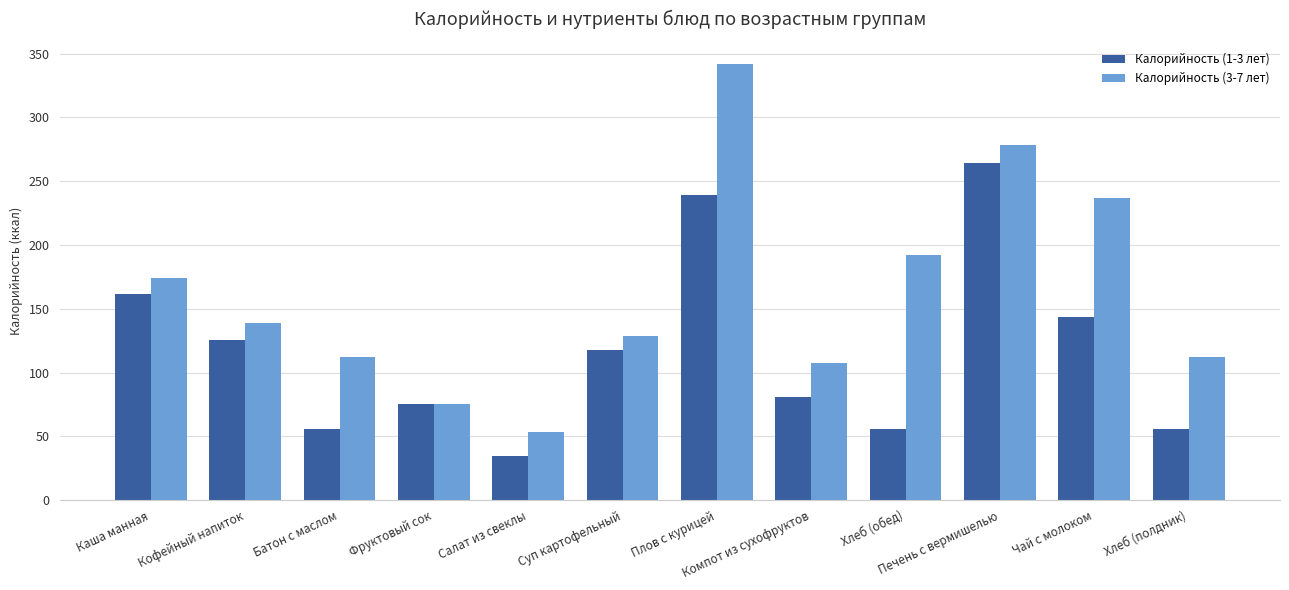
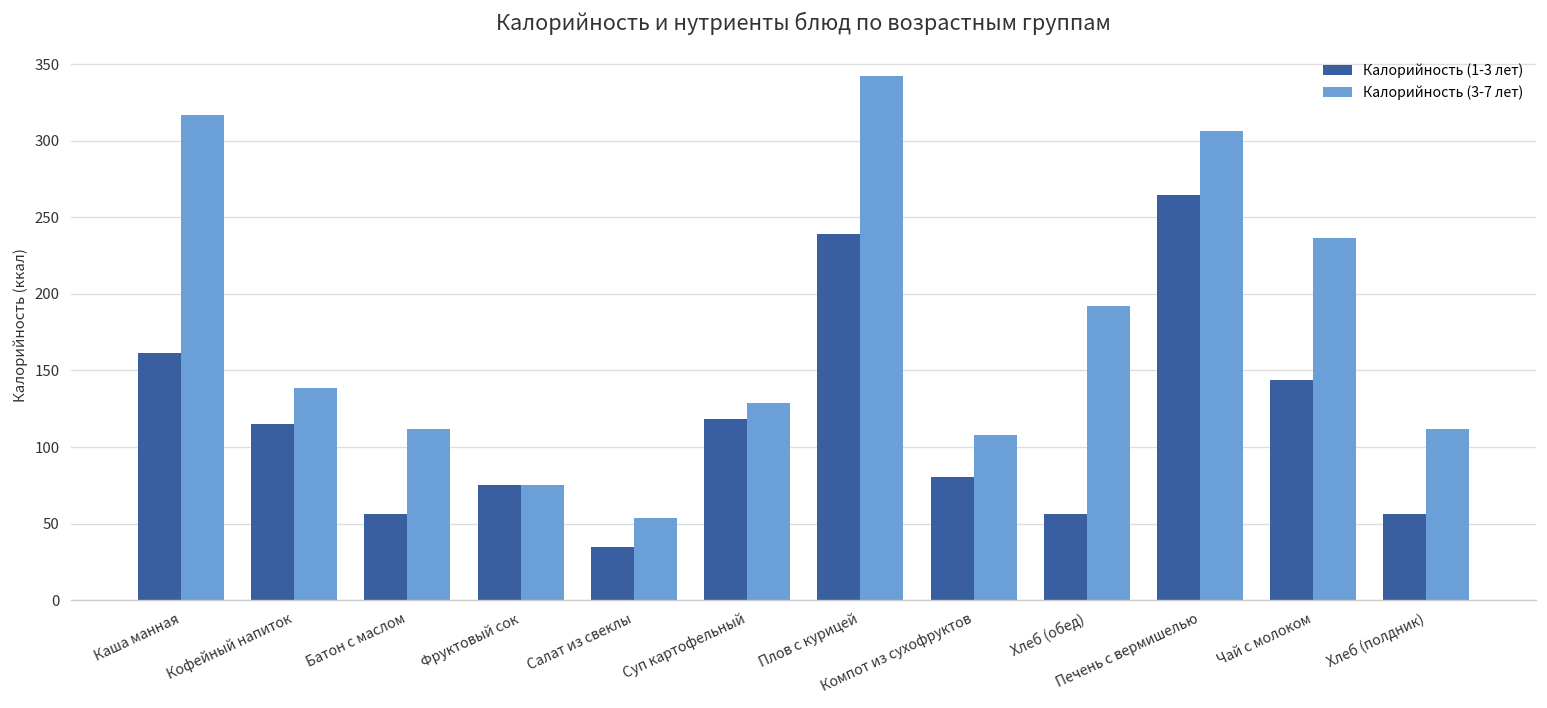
Калорийность (3-7 лет), Каша манная: 174 -> 317
Калорийность (1-3 лет), Кофейный напиток: 125 -> 115
Калорийность (3-7 лет), Печень с вермишелью: 278 -> 307
